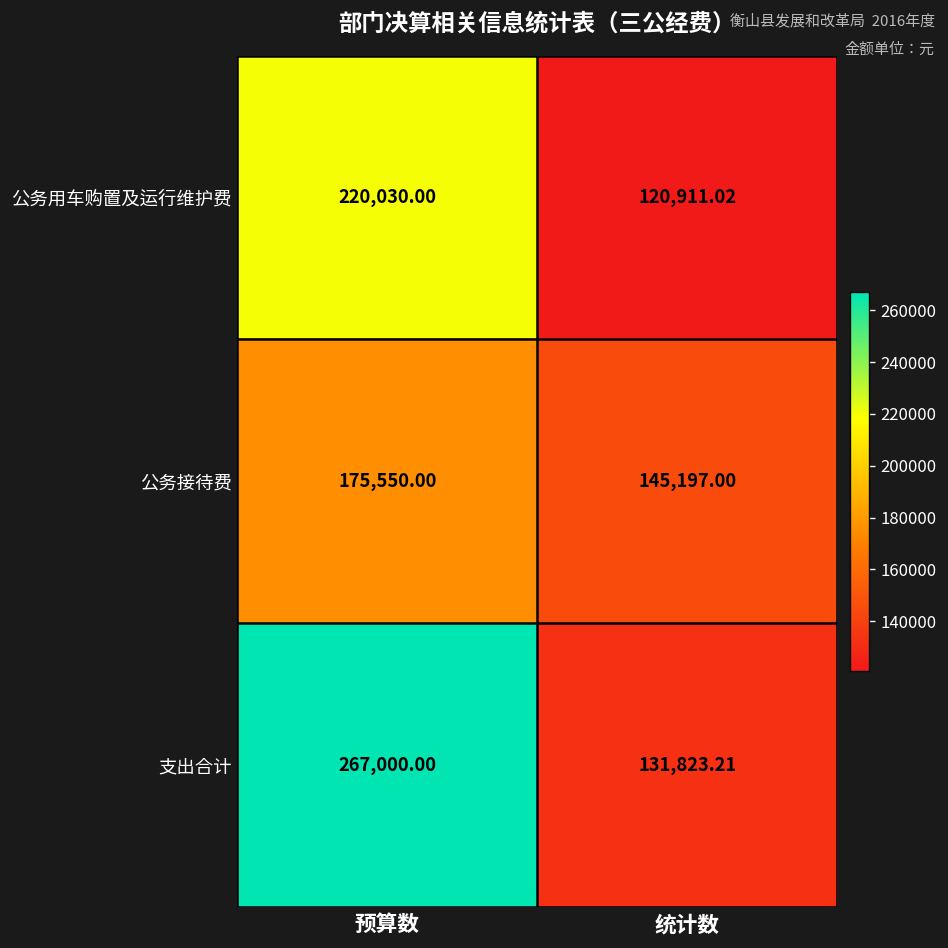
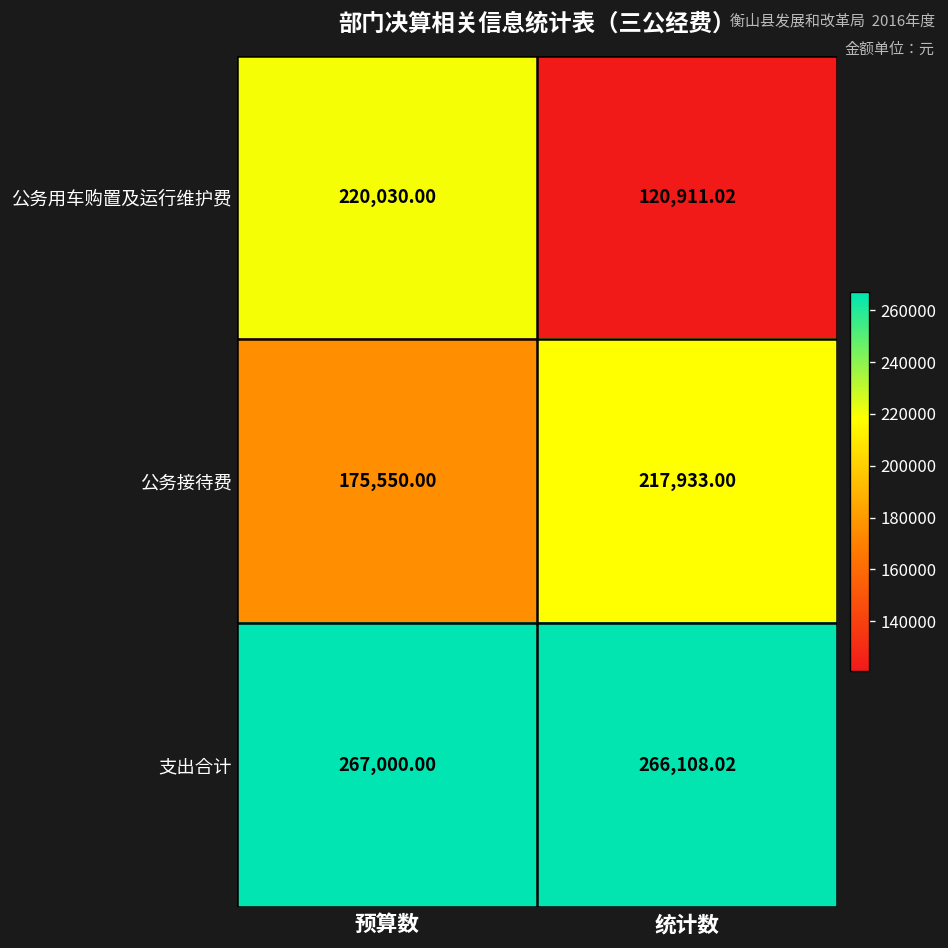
公务接待费, 统计数: 145,197.00 -> 217,933.00
支出合计, 统计数: 131,823.21 -> 266,108.02
